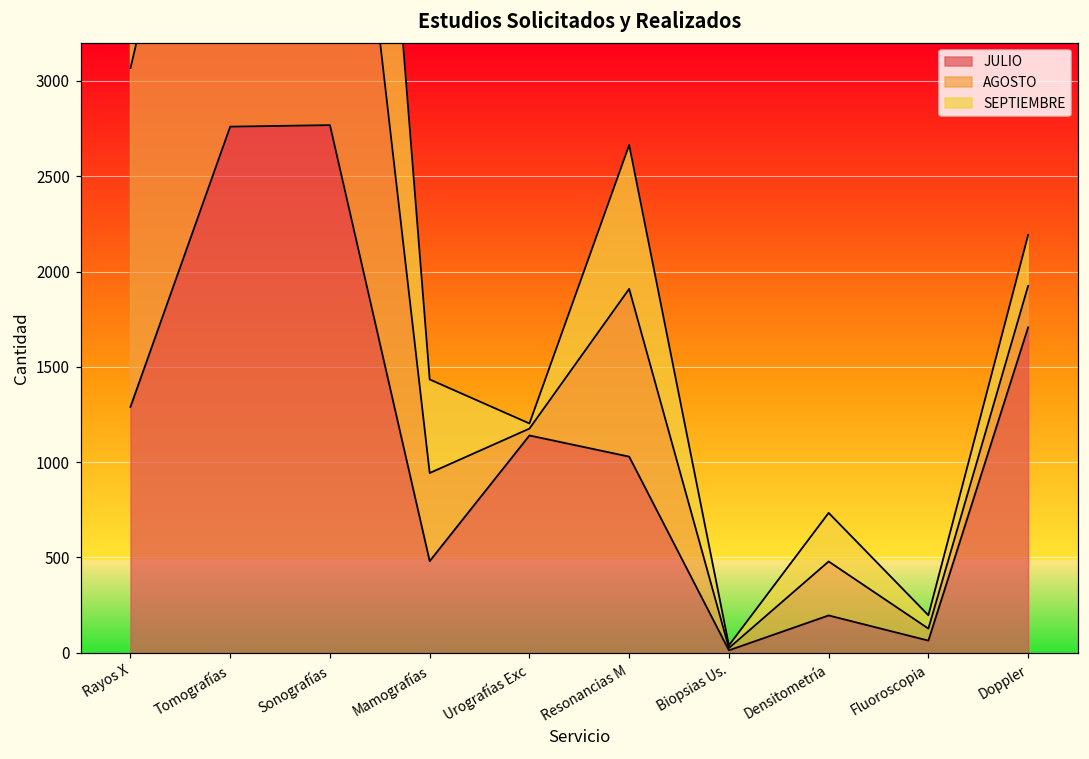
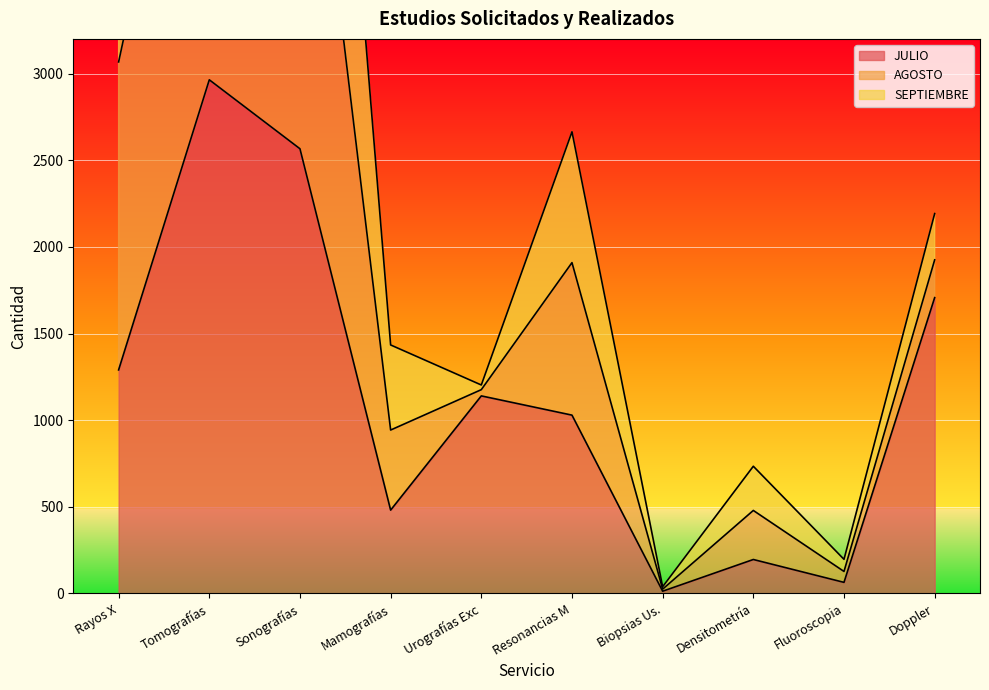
JULIO, Tomografías: 2760 -> 2960
JULIO, Sonografías: 2770 -> 2570
